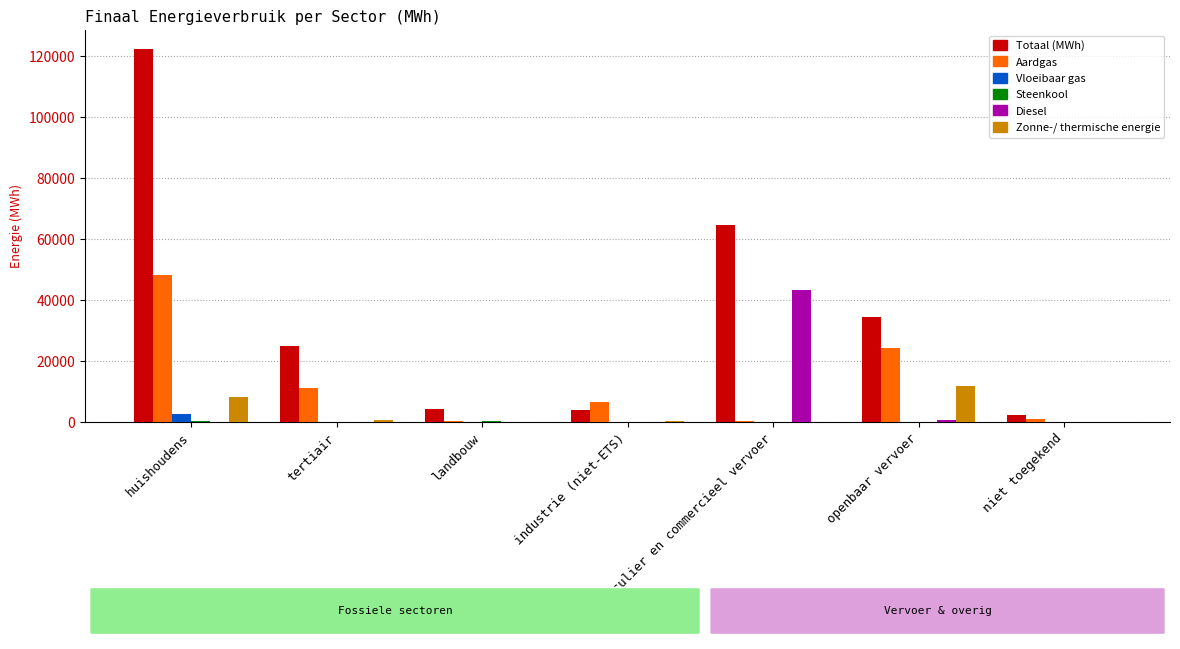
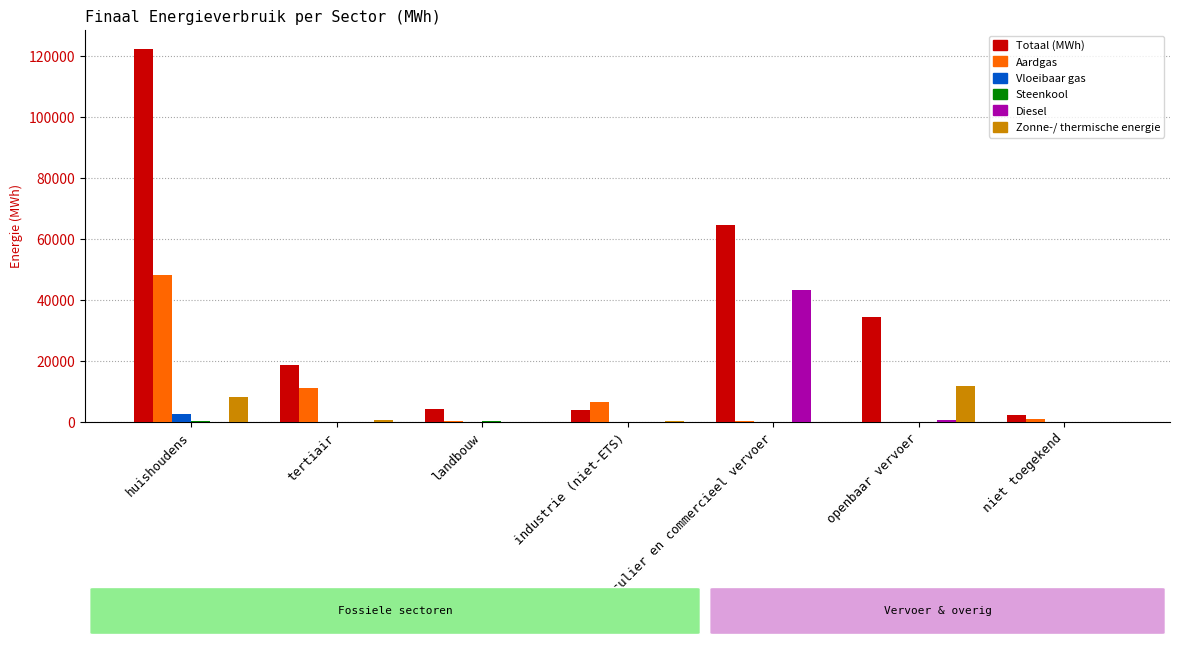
Totaal (MWh), tertiair: 25000 -> 19000
Aardgas, openbaar vervoer: 24000 -> 0
